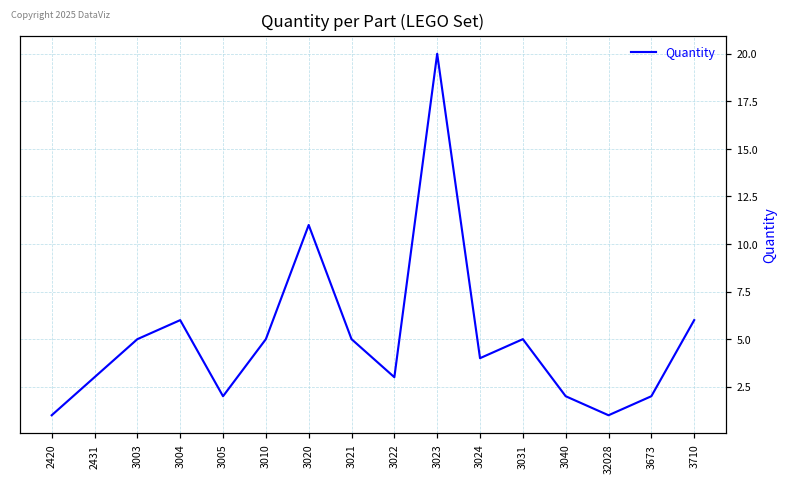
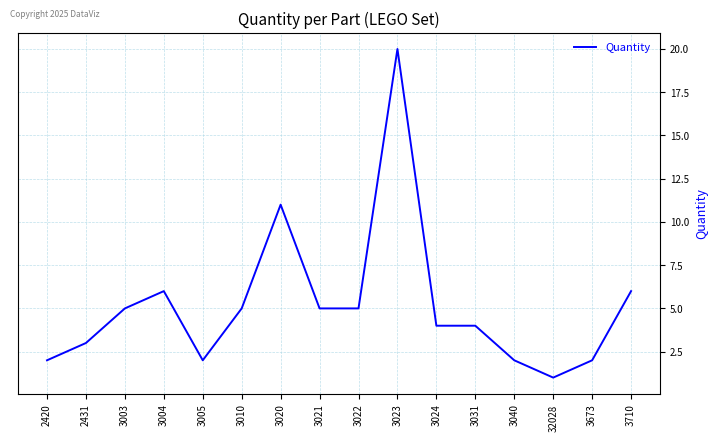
2420: 1 -> 2
3022: 3 -> 5
3031: 5 -> 4
